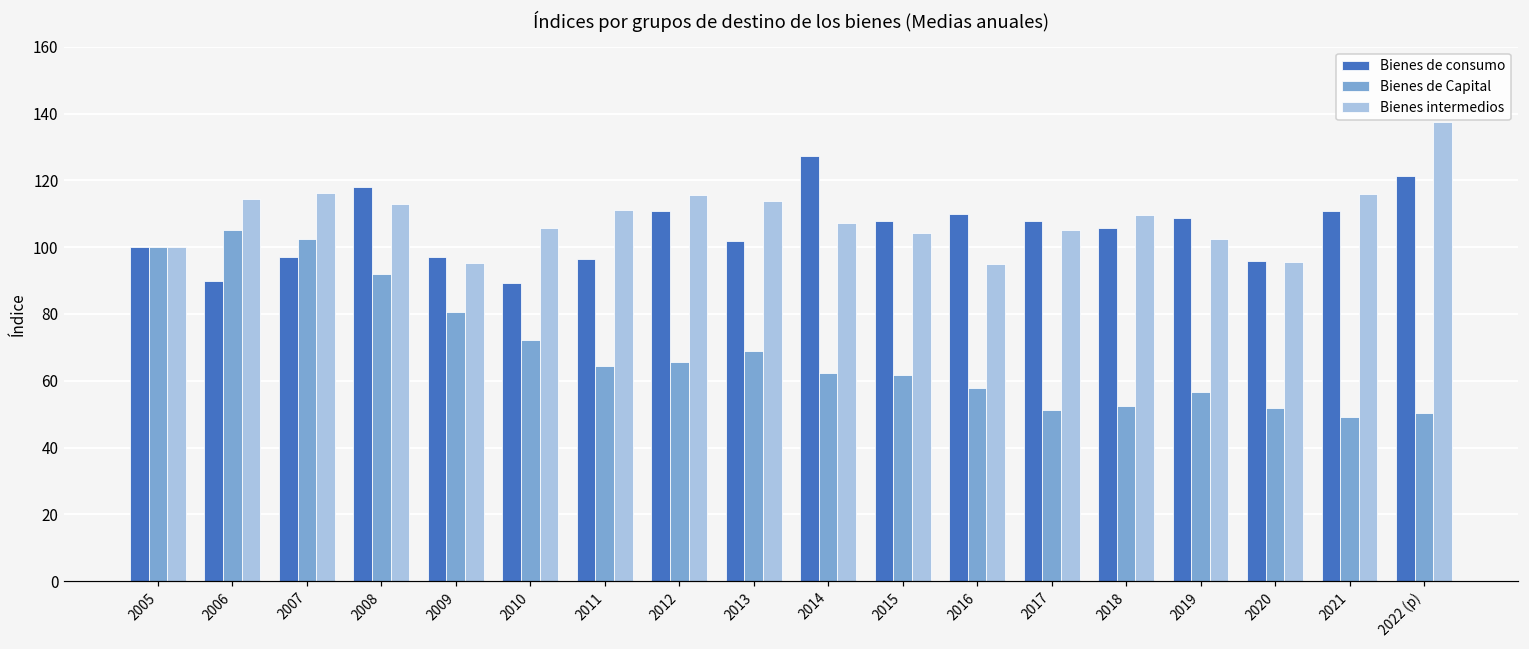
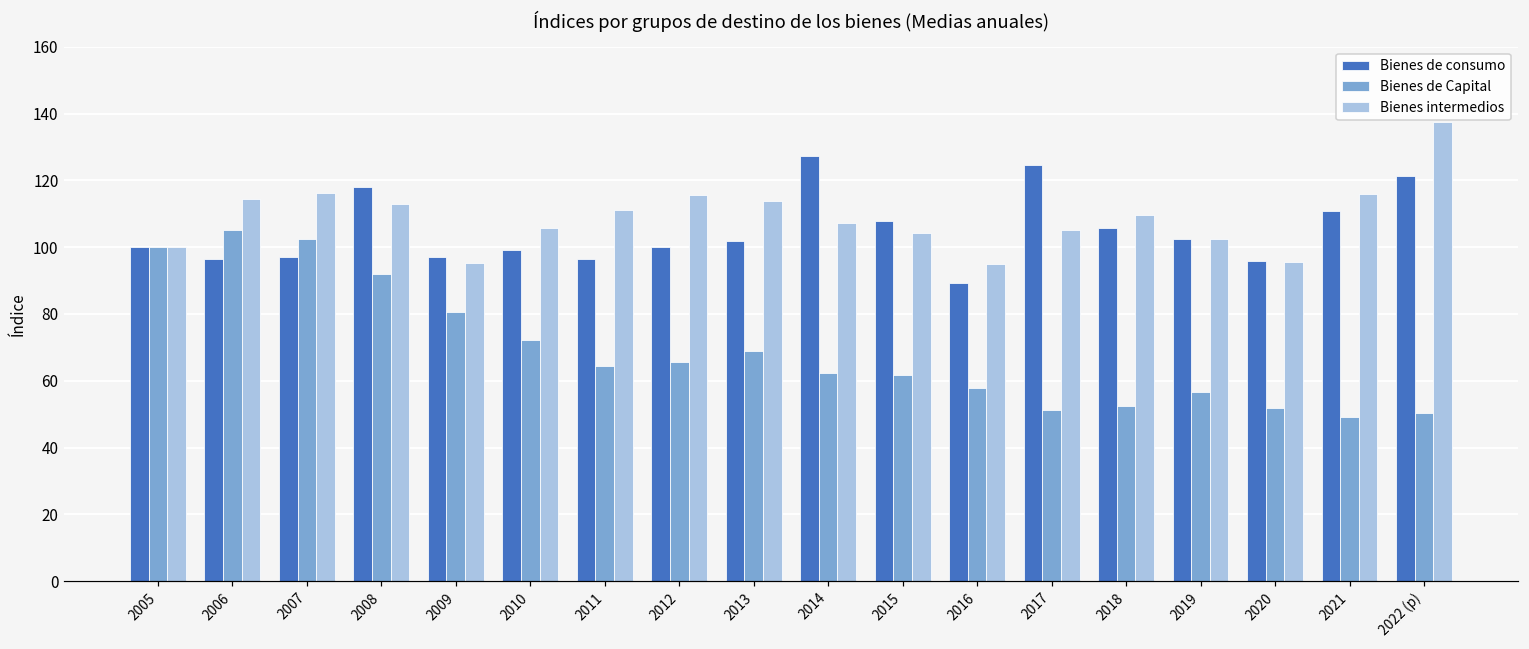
Bienes de consumo, 2006: 90 -> 97
Bienes de consumo, 2010: 89 -> 99
Bienes de consumo, 2012: 111 -> 100
Bienes de consumo, 2016: 110 -> 89
Bienes de consumo, 2017: 108 -> 125
Bienes de consumo, 2019: 109 -> 102
